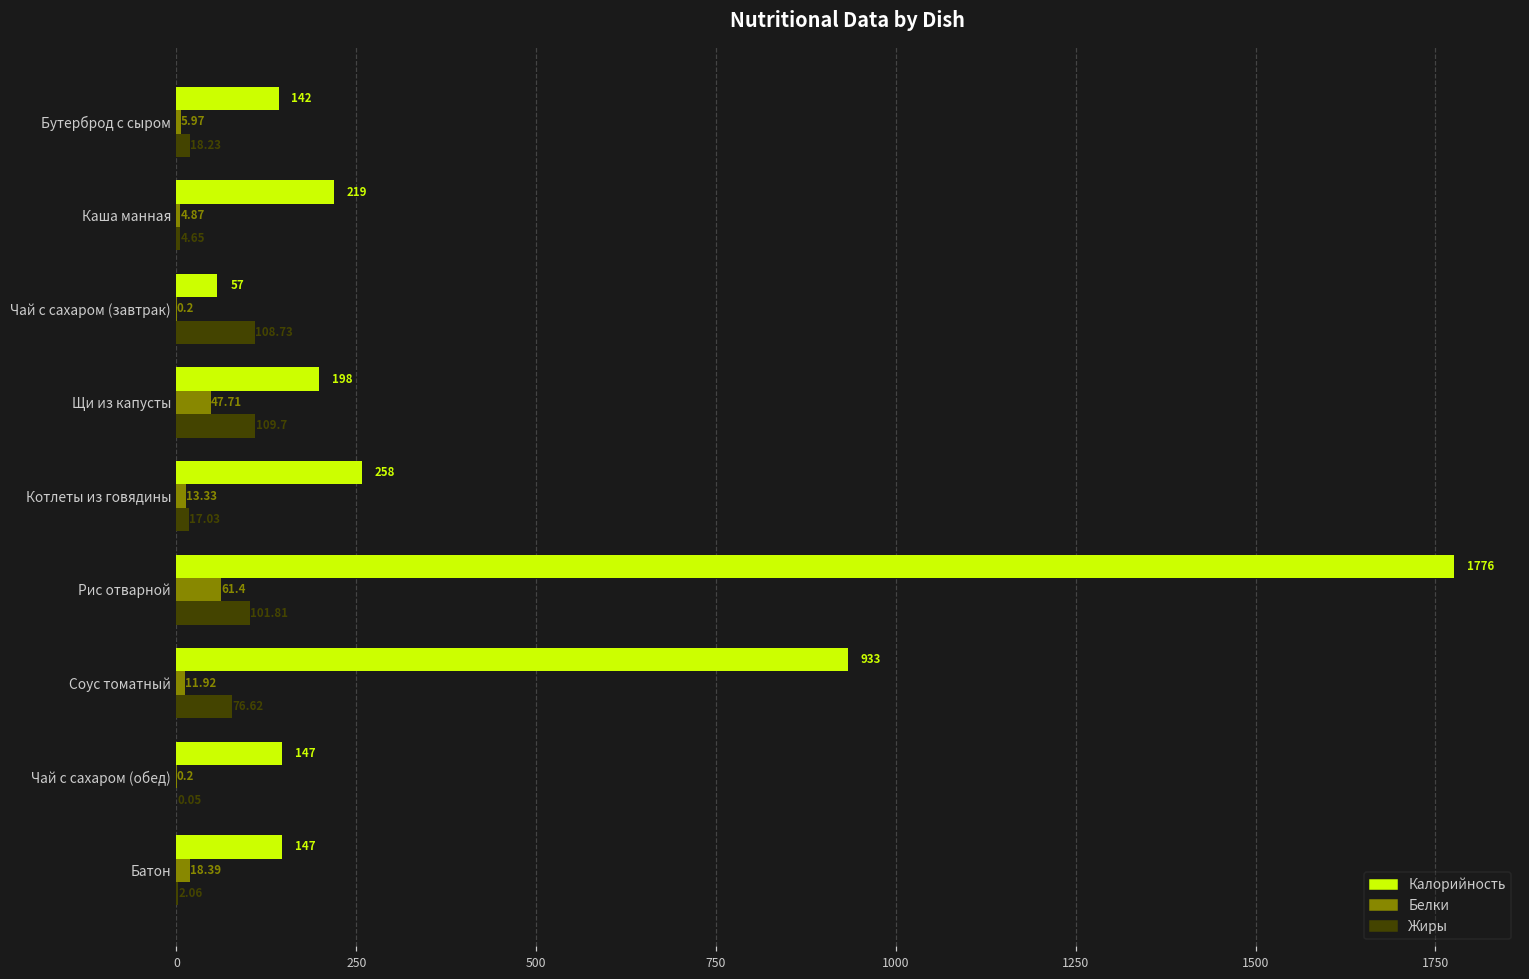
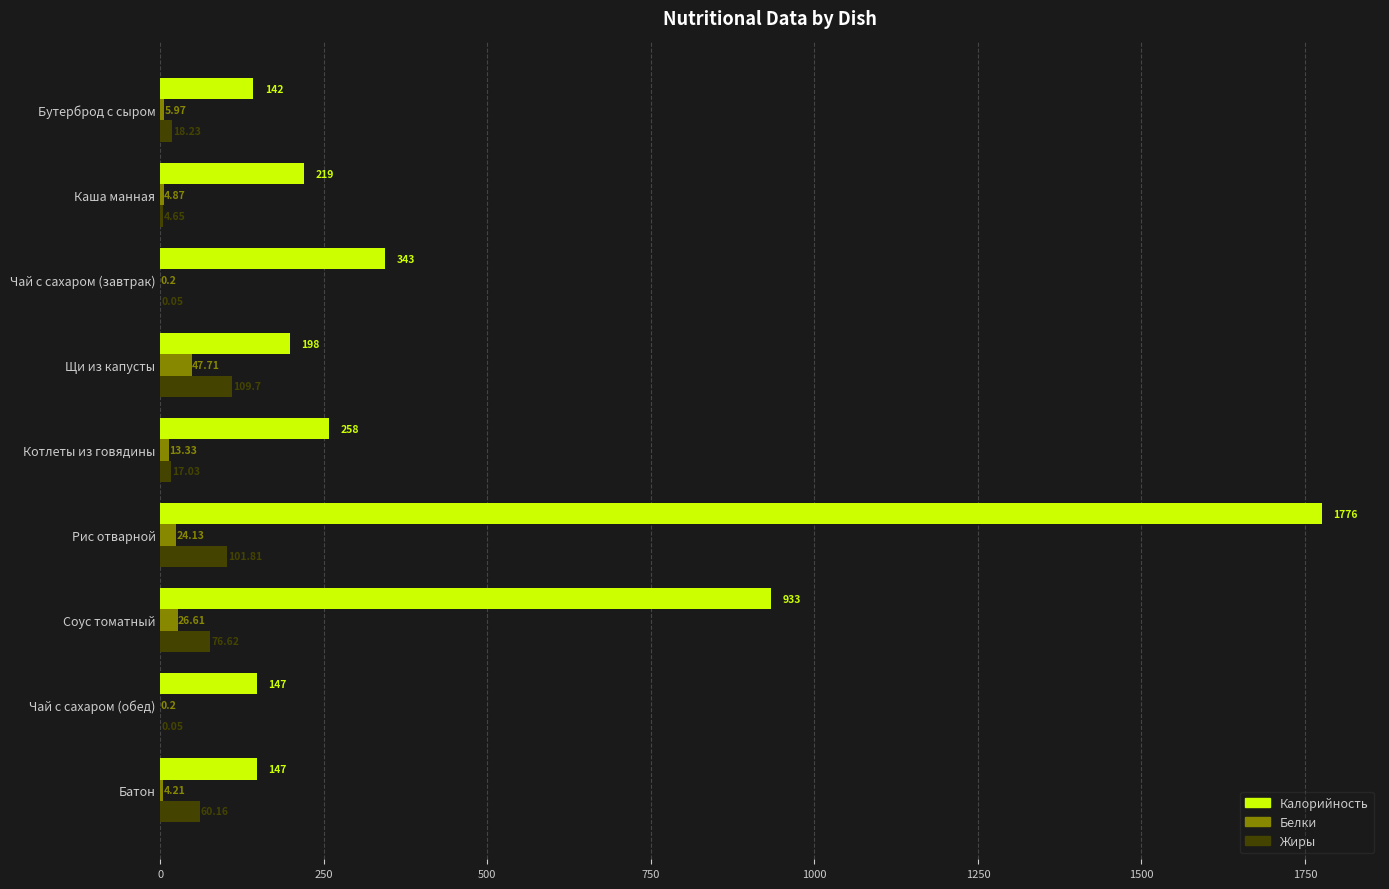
Калорийность, Чай с сахаром (завтрак): 57 -> 343
Жиры, Чай с сахаром (завтрак): 110 -> 0
Белки, Рис отварной: 61.4 -> 24.13
Белки, Соус томатный: 11.92 -> 26.61
Белки, Батон: 18.39 -> 4.21
Жиры, Батон: 0 -> 60
